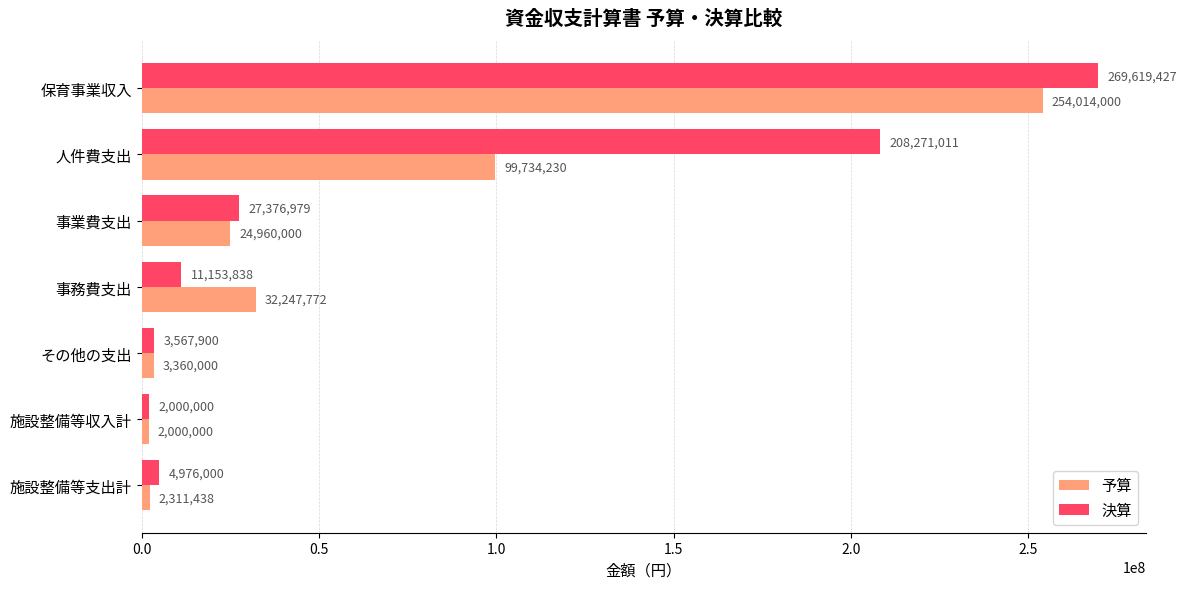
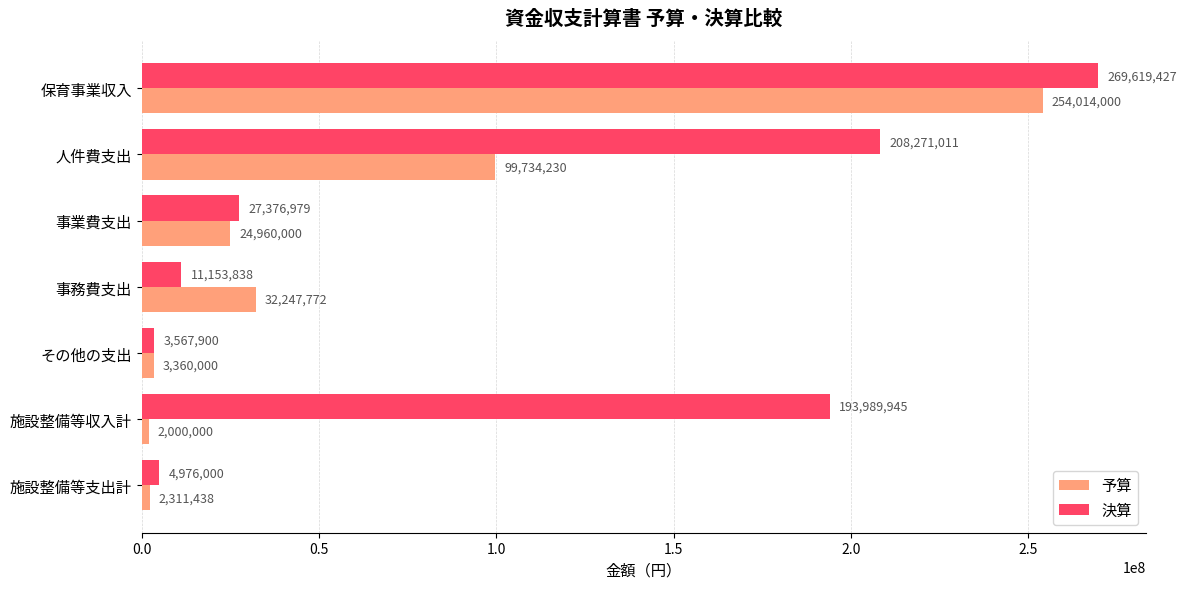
決算, 施設整備等収入計: 2,000,000 -> 193,989,945
